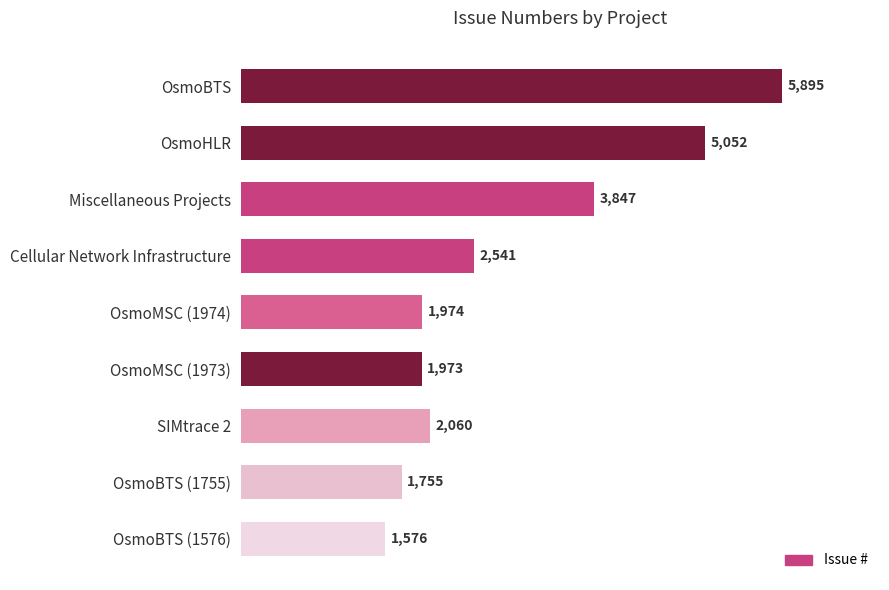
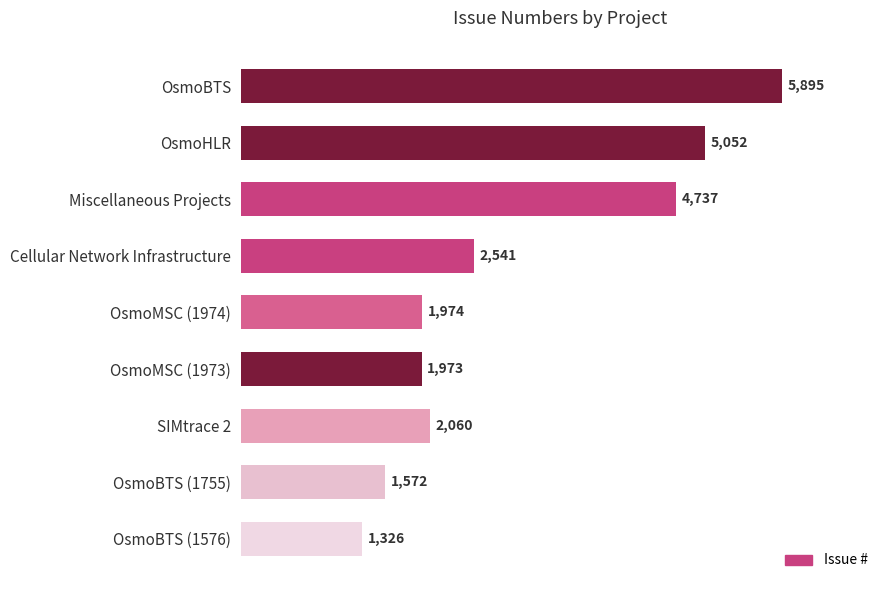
Miscellaneous Projects: 3,847 -> 4,737
OsmoBTS (1755): 1,755 -> 1,572
OsmoBTS (1576): 1,576 -> 1,326
